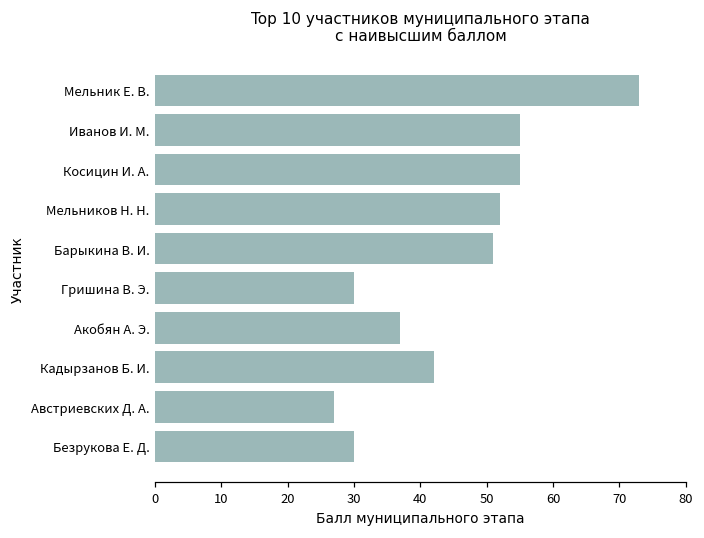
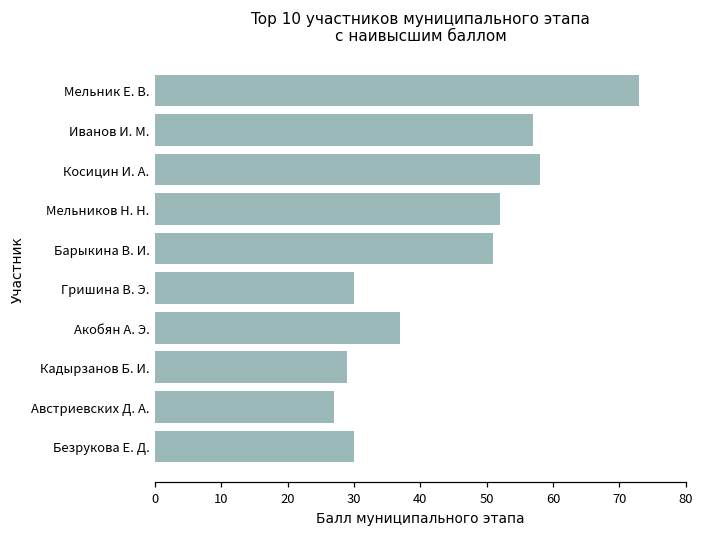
Иванов И. М.: 55 -> 57
Косицин И. А.: 55 -> 58
Кадырзанов Б. И.: 42 -> 29
